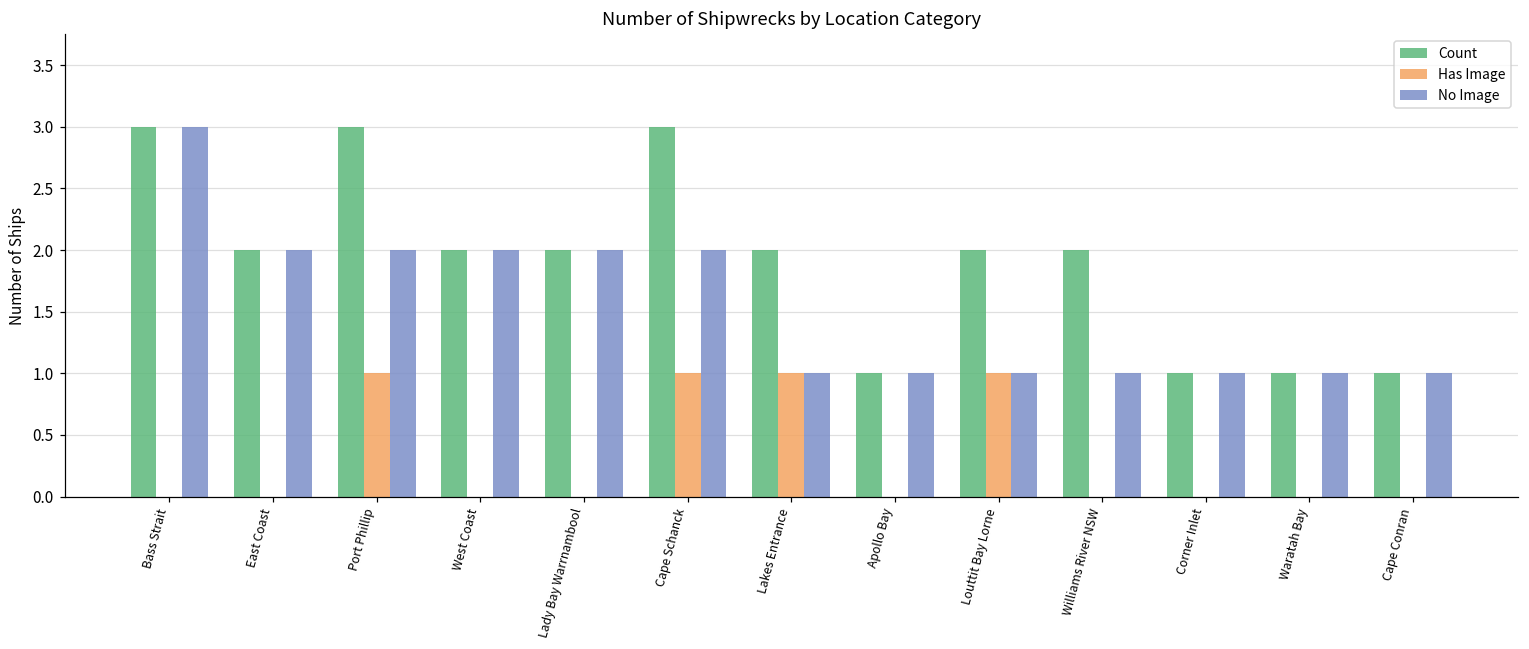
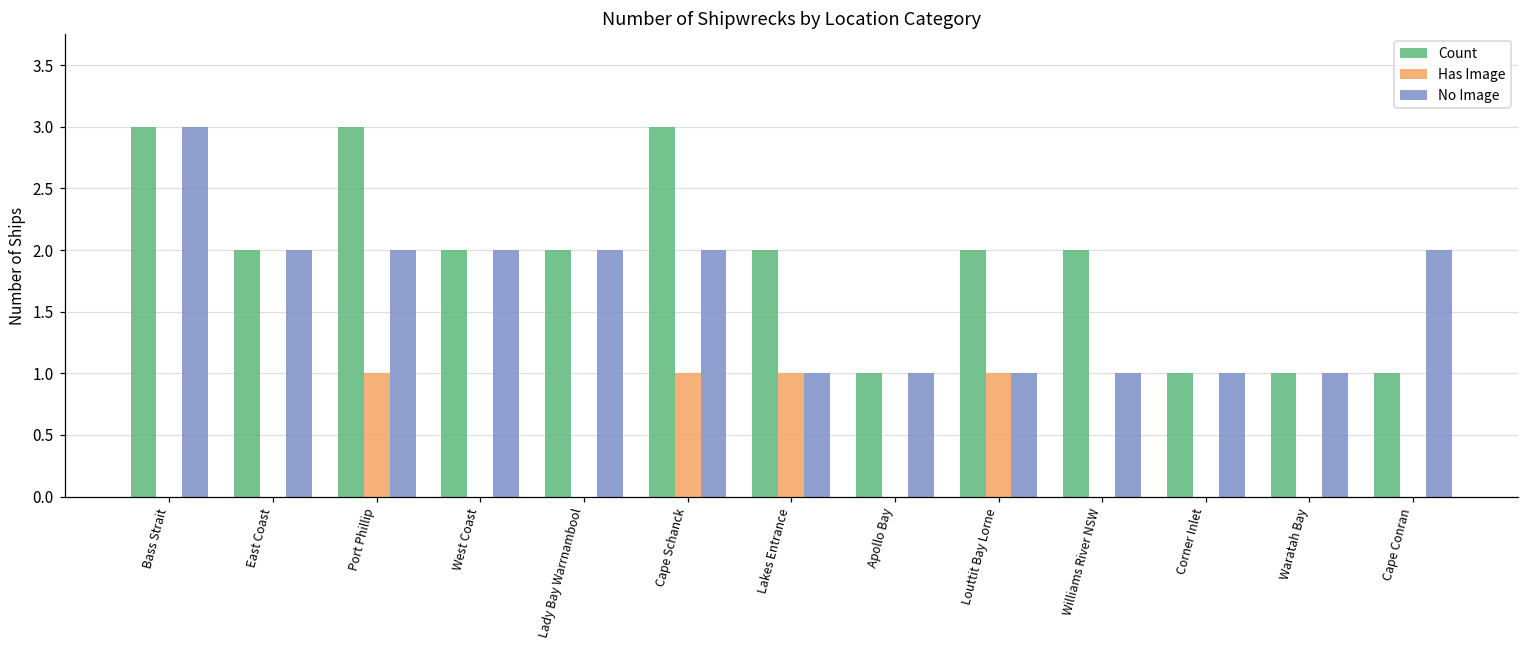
No Image, Cape Conran: 1 -> 2
